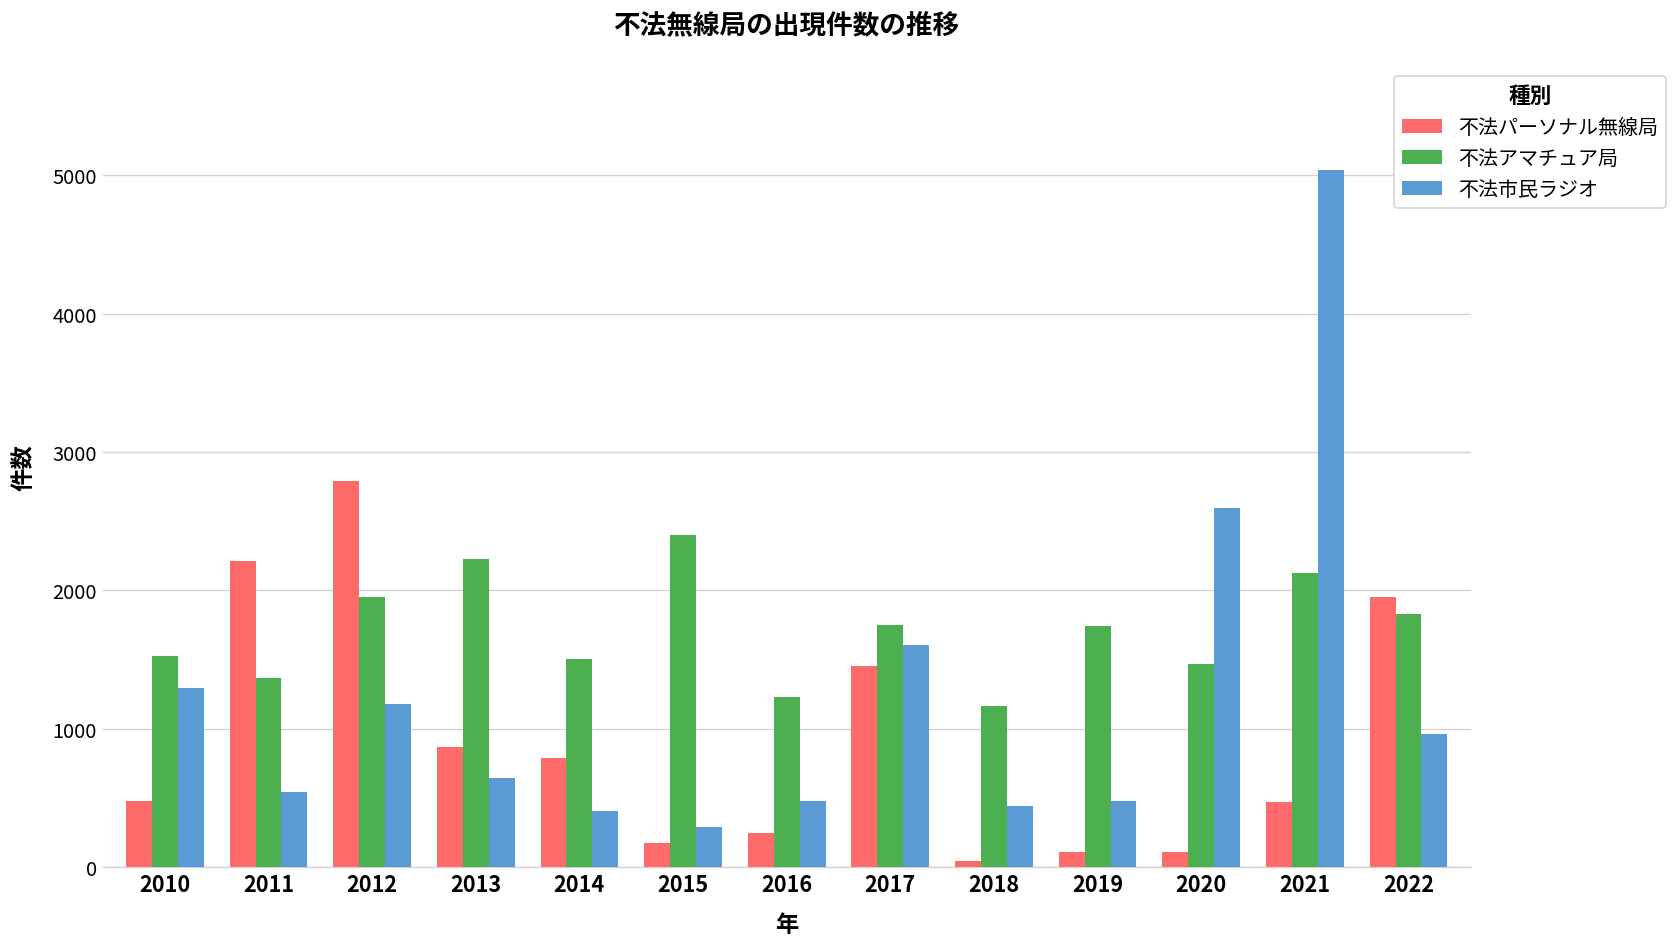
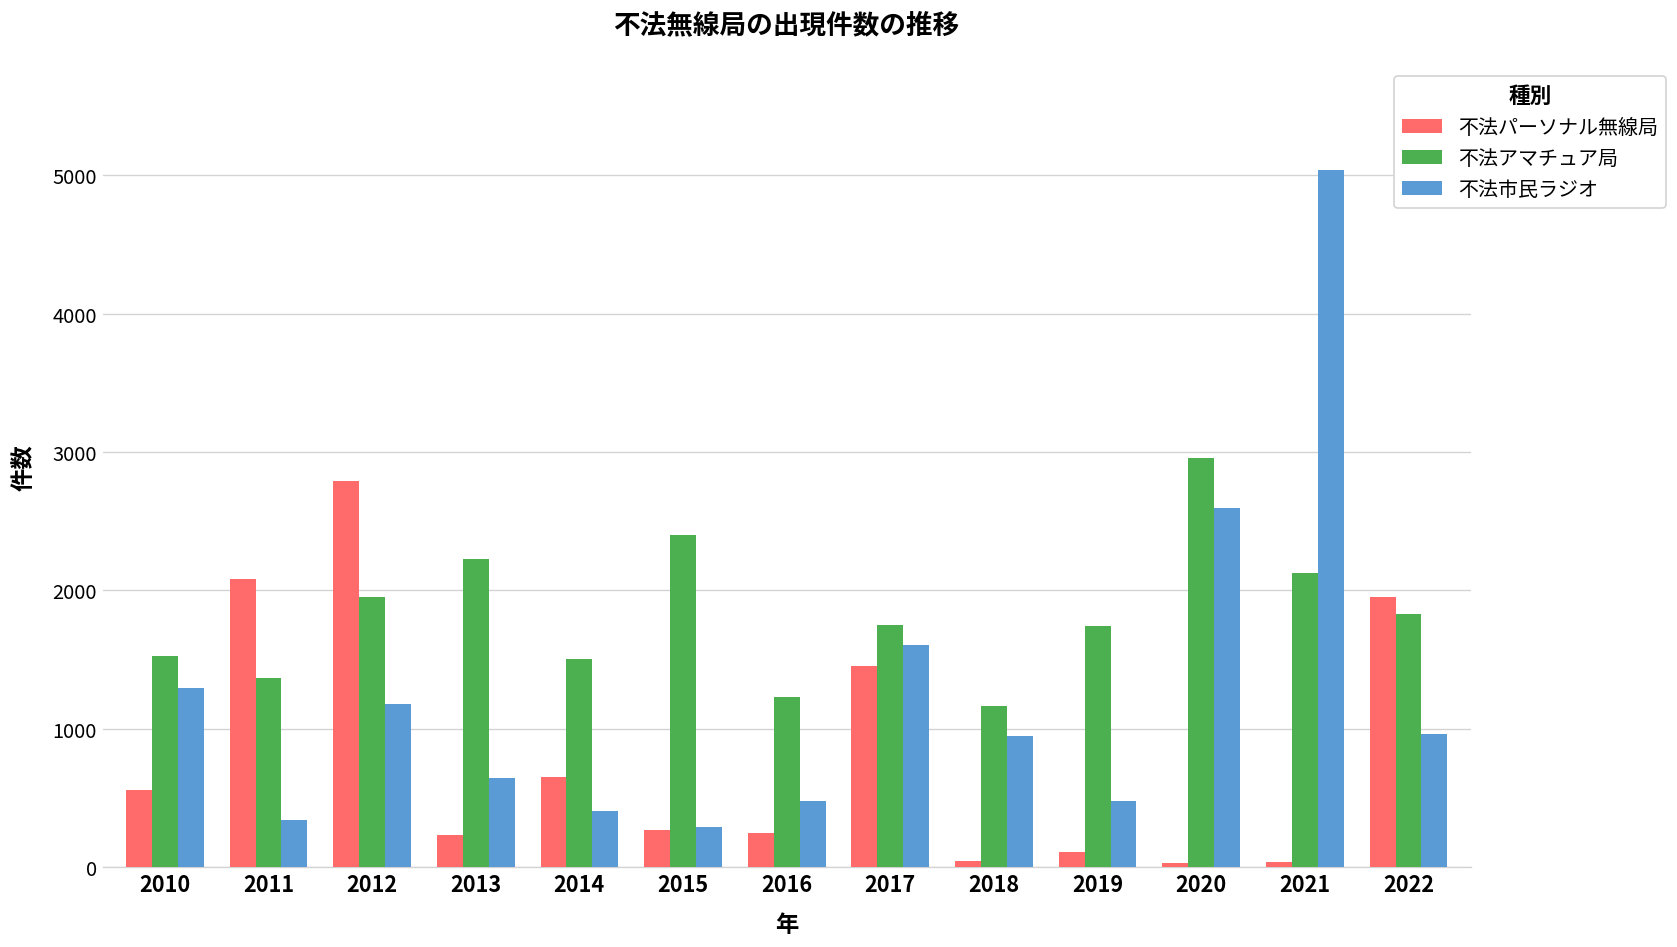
不法パーソナル無線局, 2010: 480 -> 560
不法パーソナル無線局, 2011: 2210 -> 2080
不法市民ラジオ, 2011: 540 -> 340
不法パーソナル無線局, 2013: 870 -> 230
不法パーソナル無線局, 2014: 780 -> 650
不法パーソナル無線局, 2015: 170 -> 270
不法市民ラジオ, 2018: 440 -> 950
不法パーソナル無線局, 2020: 110 -> 30
不法アマチュア局, 2020: 1460 -> 2960
不法パーソナル無線局, 2021: 470 -> 30
